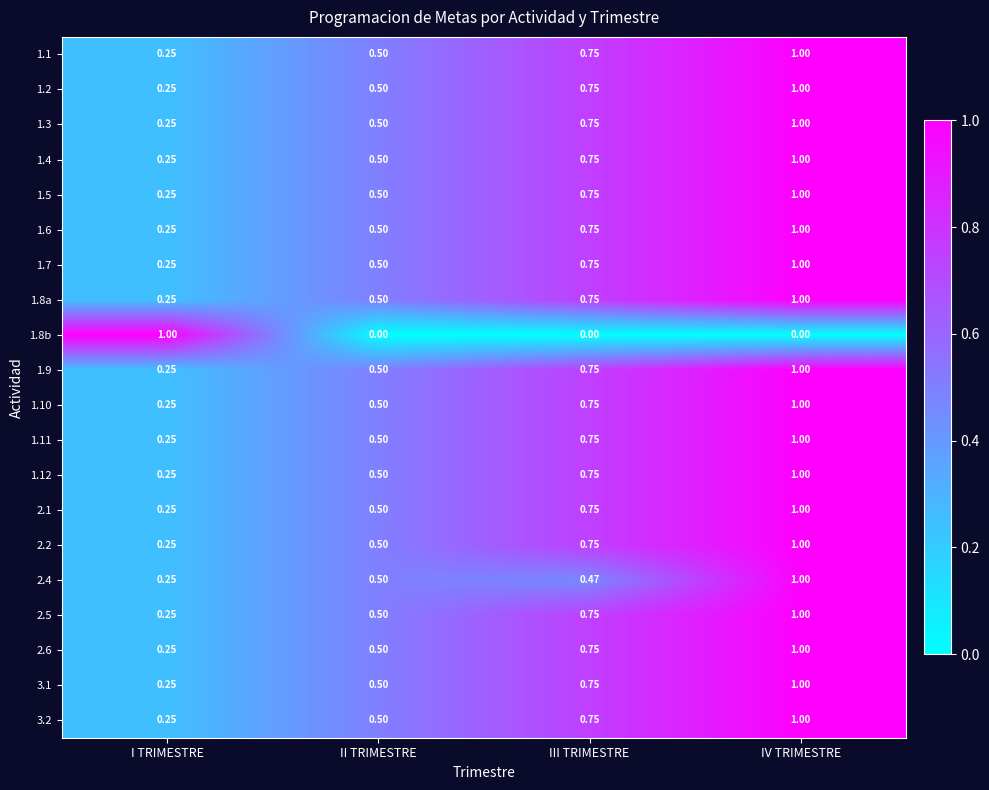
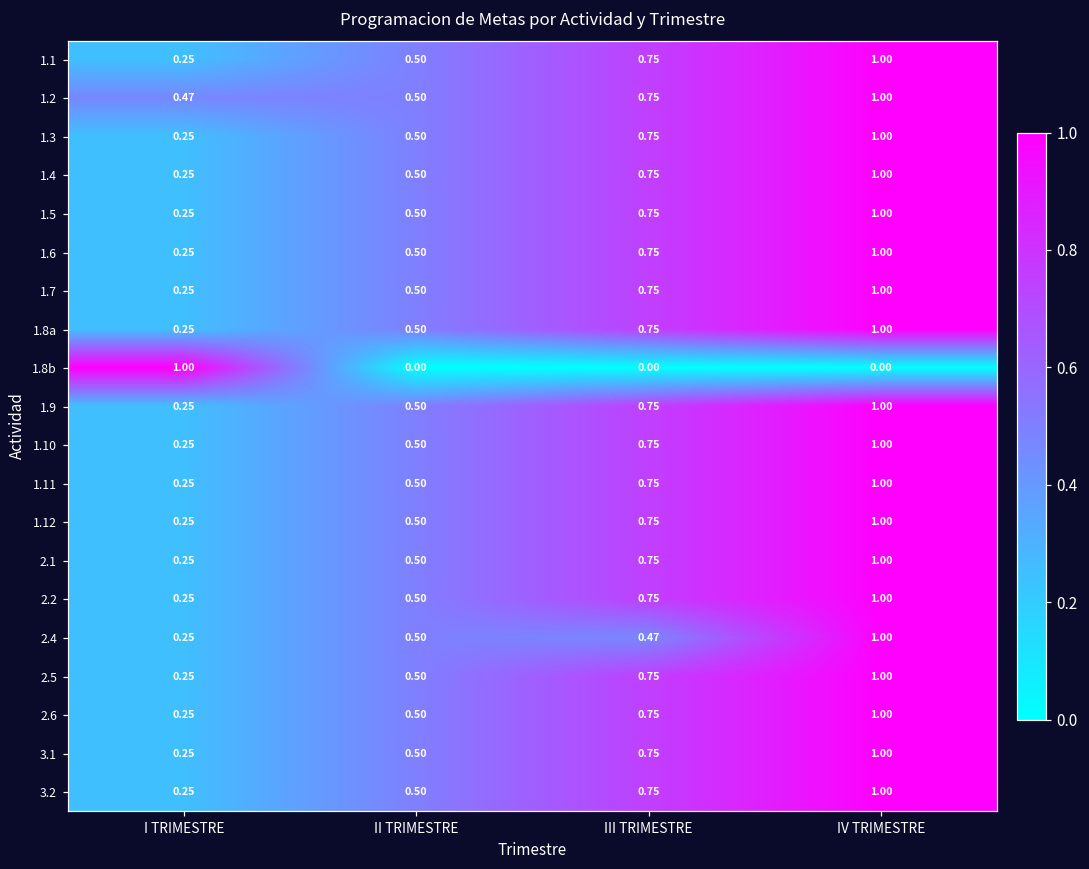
1.2, I TRIMESTRE: 0.25 -> 0.47
